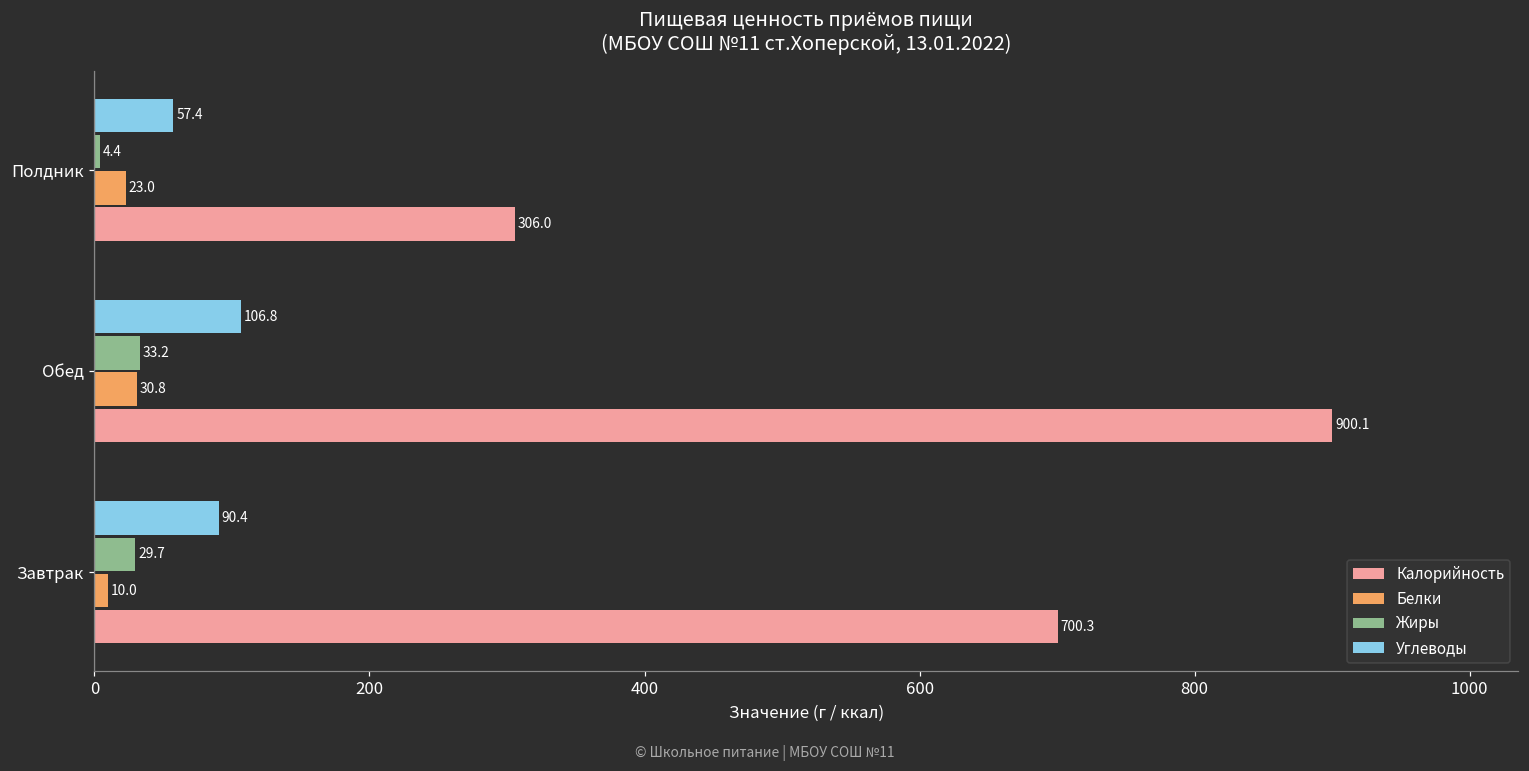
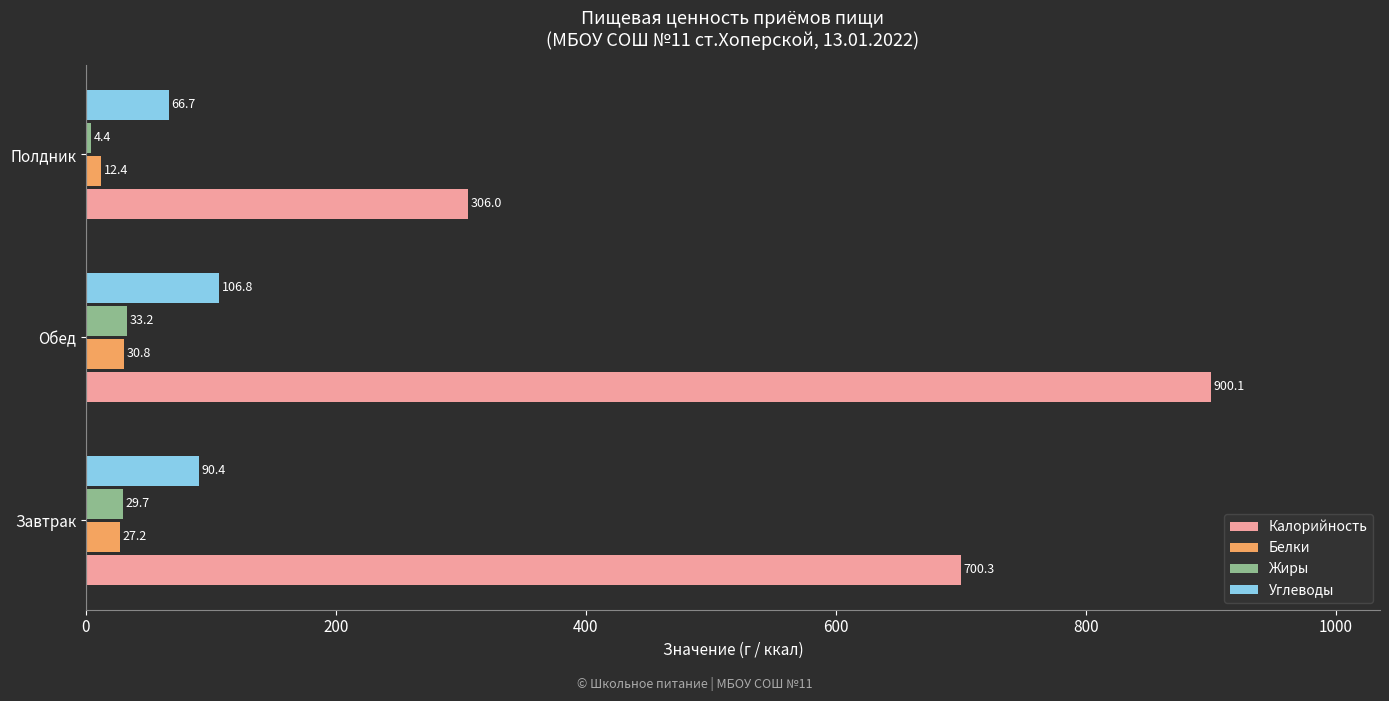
Углеводы, Полдник: 57.4 -> 66.7
Белки, Полдник: 23.0 -> 12.4
Белки, Завтрак: 10.0 -> 27.2
